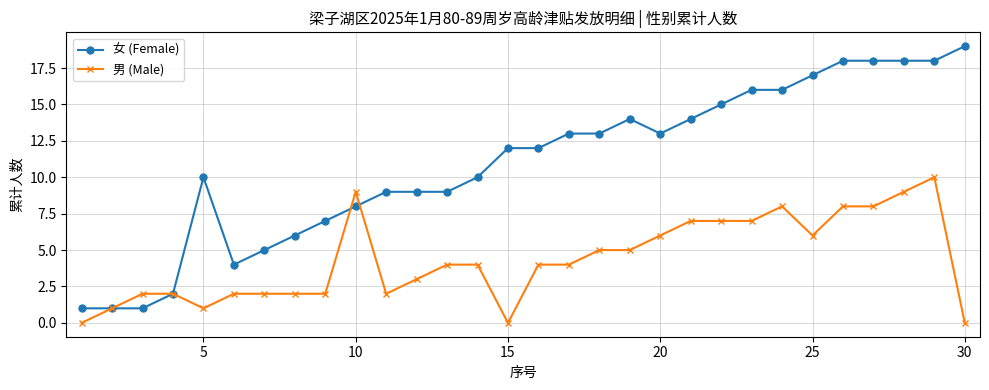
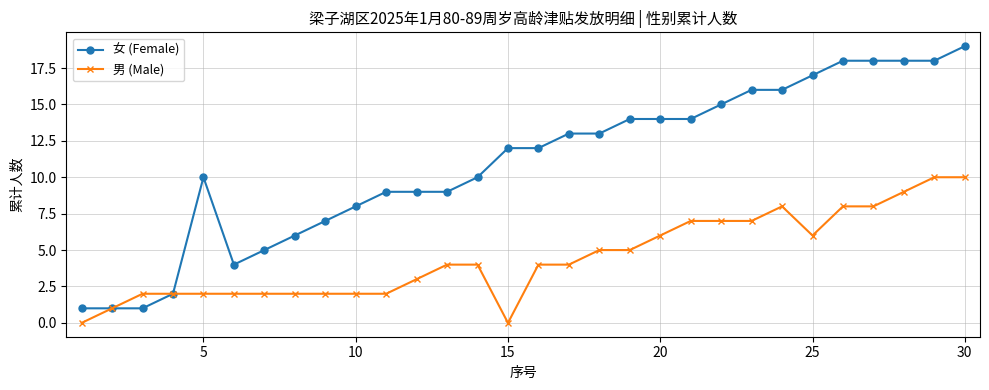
男 (Male), 5: 1 -> 2
男 (Male), 10: 9 -> 2
女 (Female), 20: 13 -> 14
男 (Male), 30: 0 -> 10
